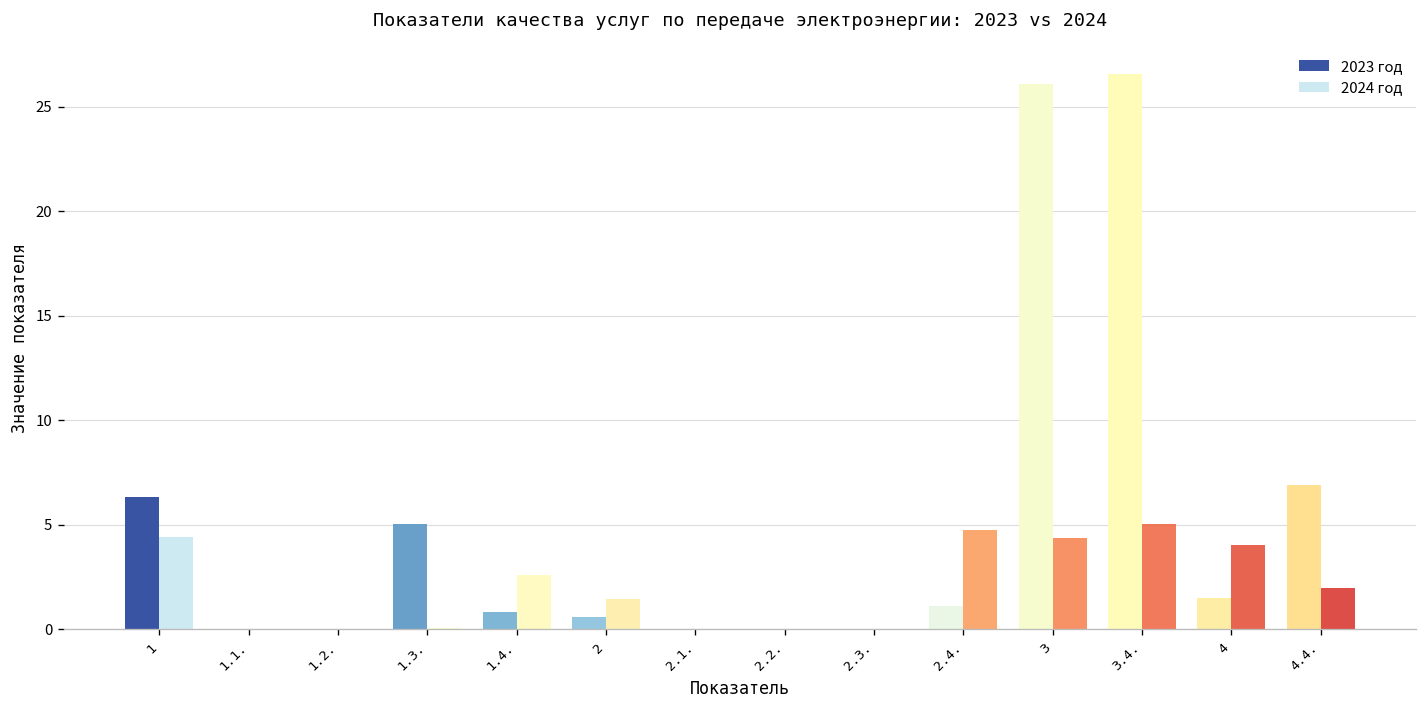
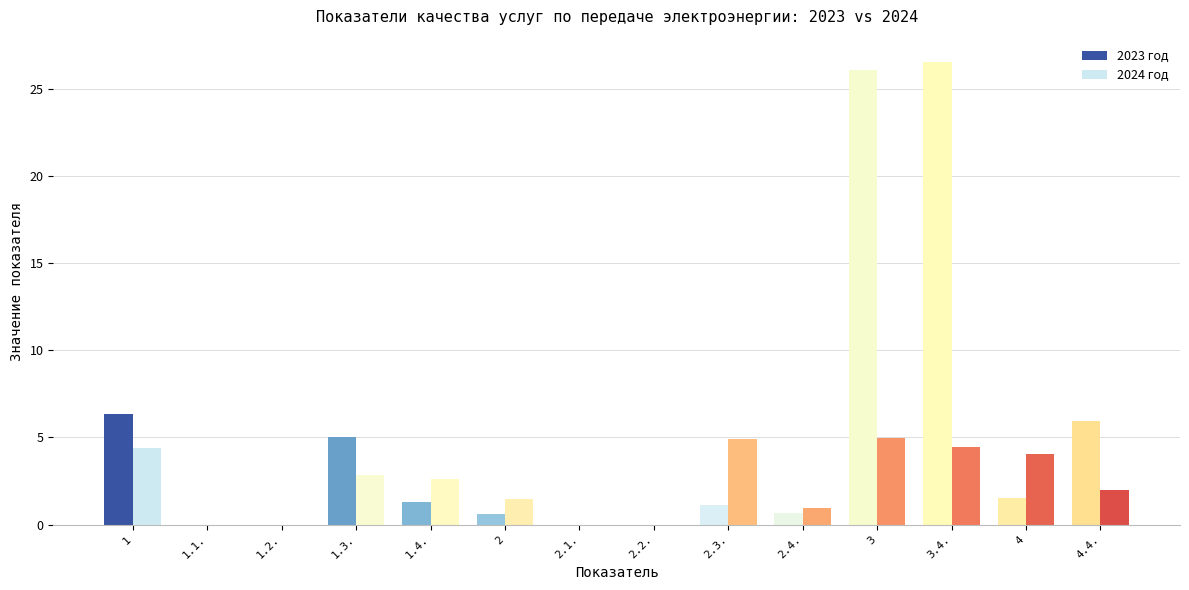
2024 год, 1.3.: 0.1 -> 2.9
2023 год, 1.4.: 0.8 -> 1.3
2023 год, 2.3.: 0.0 -> 1.1
2024 год, 2.3.: 0.0 -> 4.9
2023 год, 2.4.: 1.1 -> 0.7
2024 год, 2.4.: 4.7 -> 1.0
2024 год, 3: 4.4 -> 5.0
2024 год, 3.4.: 5.0 -> 4.4
2023 год, 4.4.: 6.9 -> 6.0
